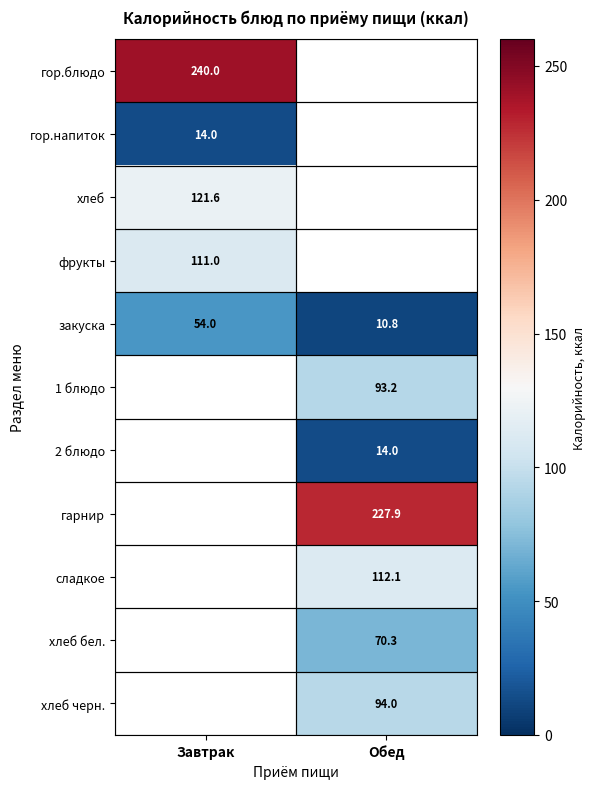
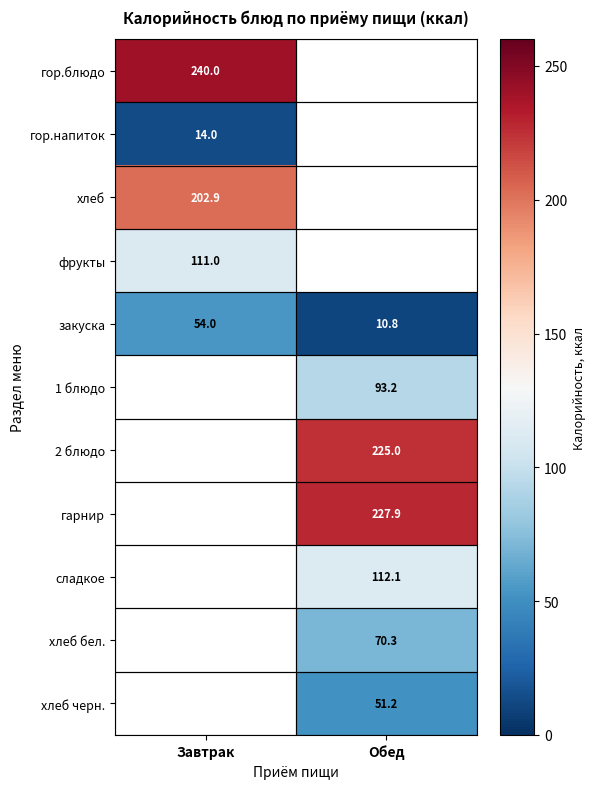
хлеб, Завтрак: 121.6 -> 202.9
2 блюдо, Обед: 14.0 -> 225.0
хлеб черн., Обед: 94.0 -> 51.2
